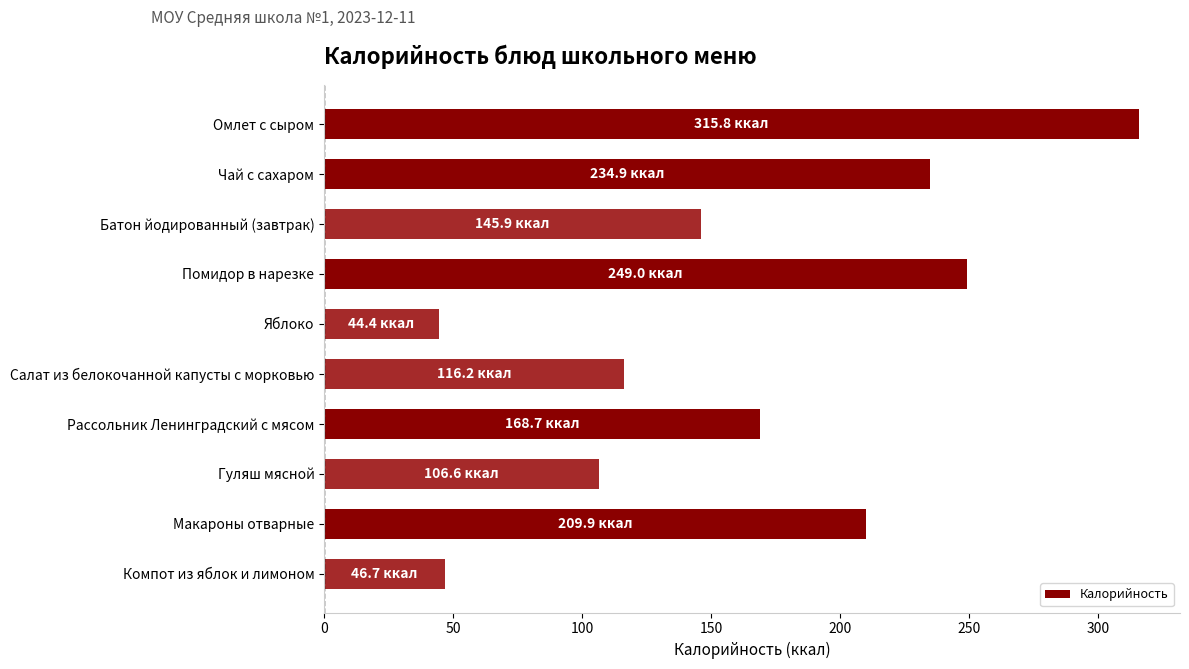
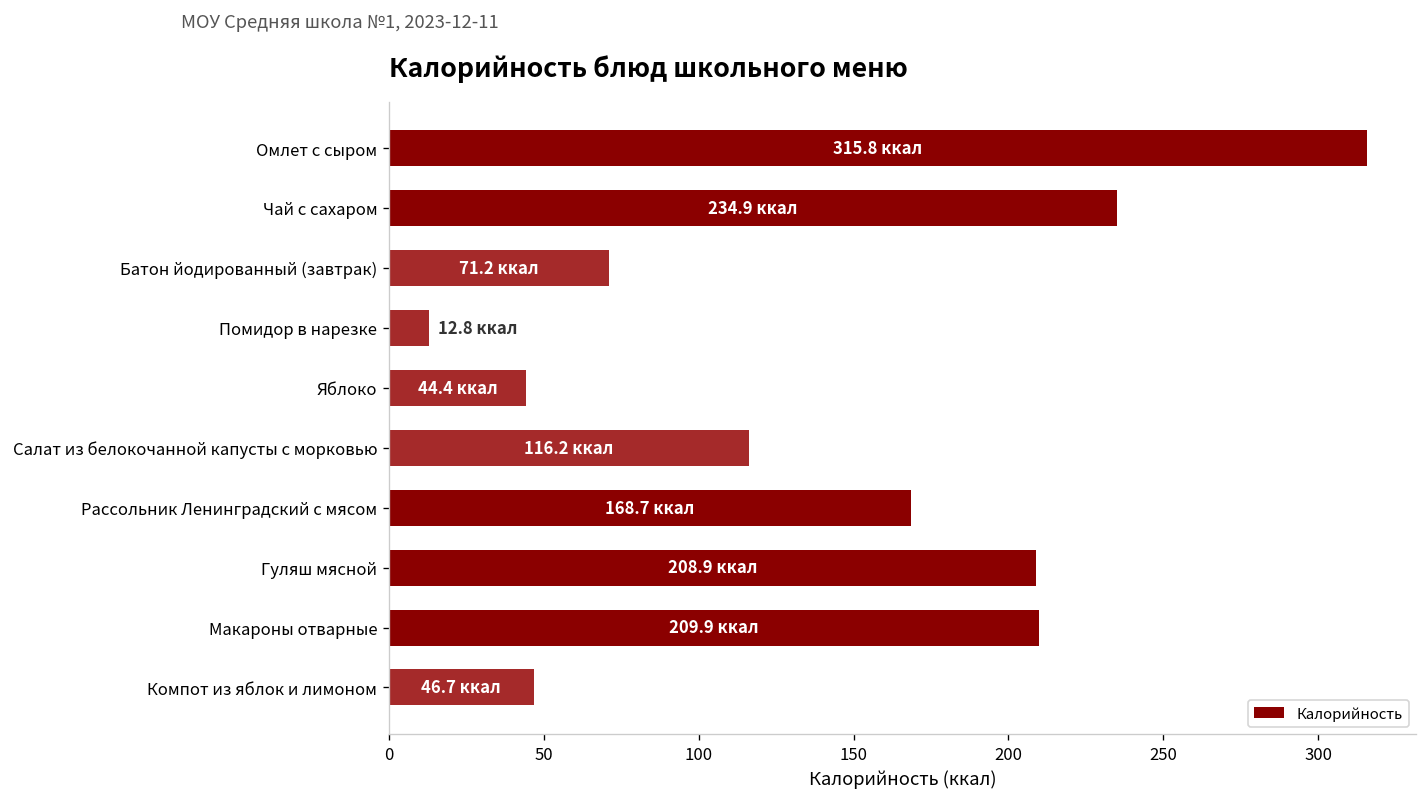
Батон йодированный (завтрак): 145.9 -> 71.2
Помидор в нарезке: 249.0 -> 12.8
Гуляш мясной: 106.6 -> 208.9
